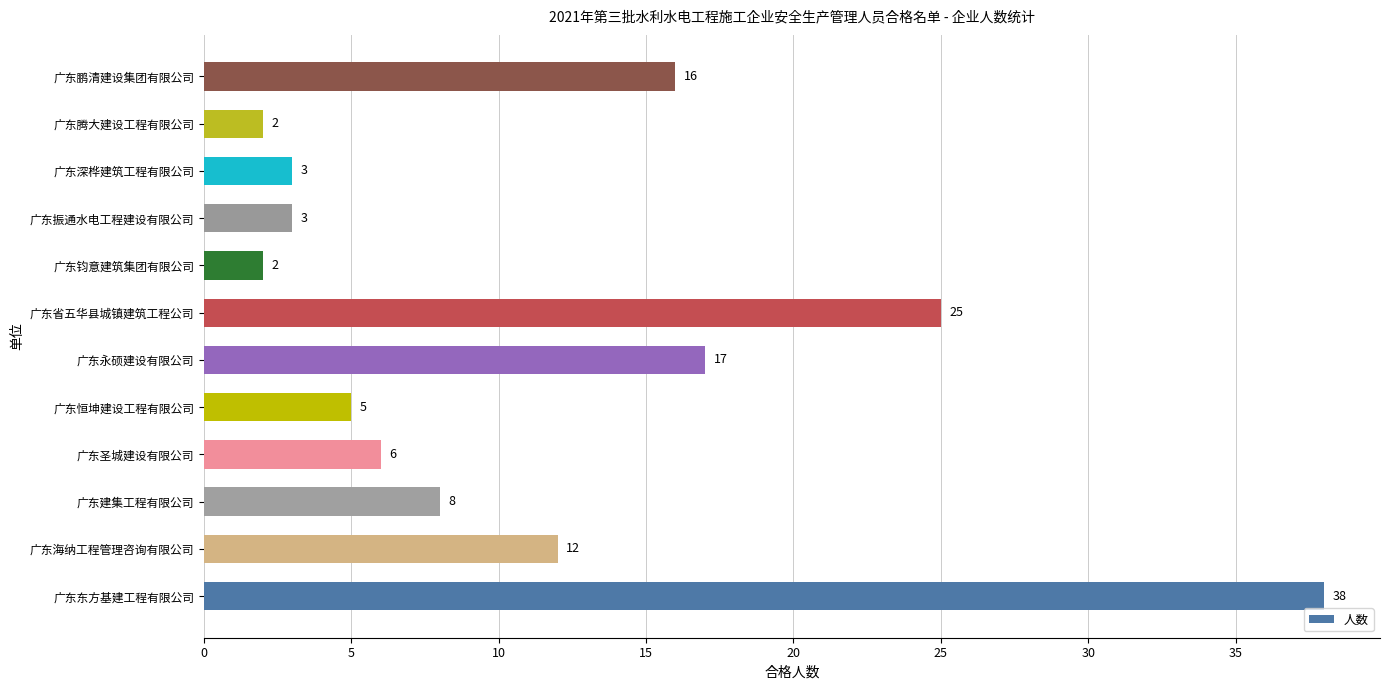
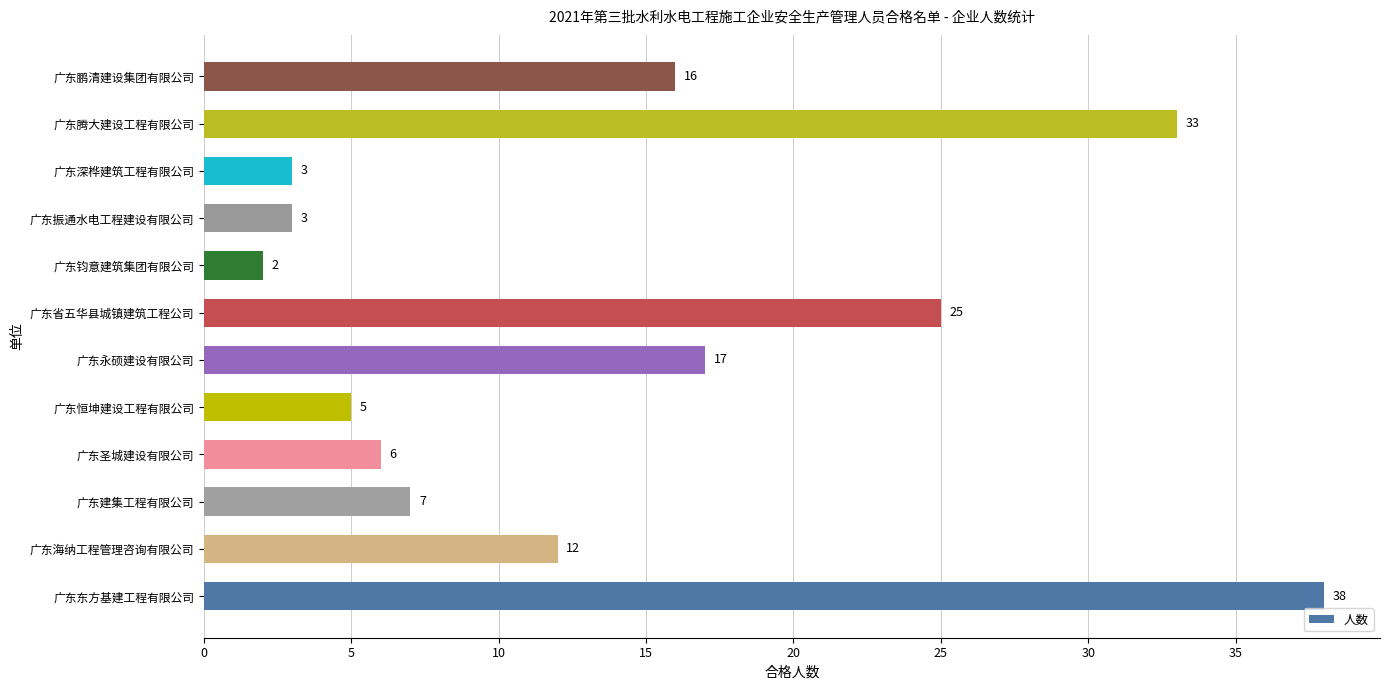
广东腾大建设工程有限公司: 2 -> 33
广东建集工程有限公司: 8 -> 7
